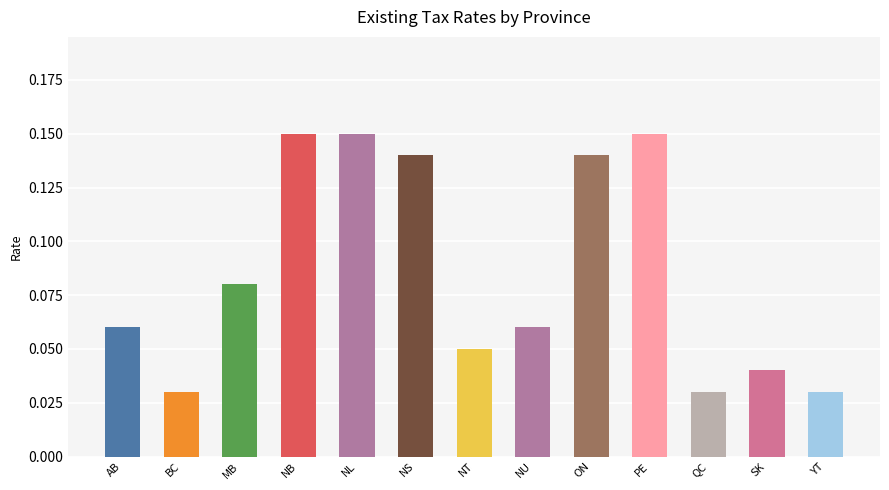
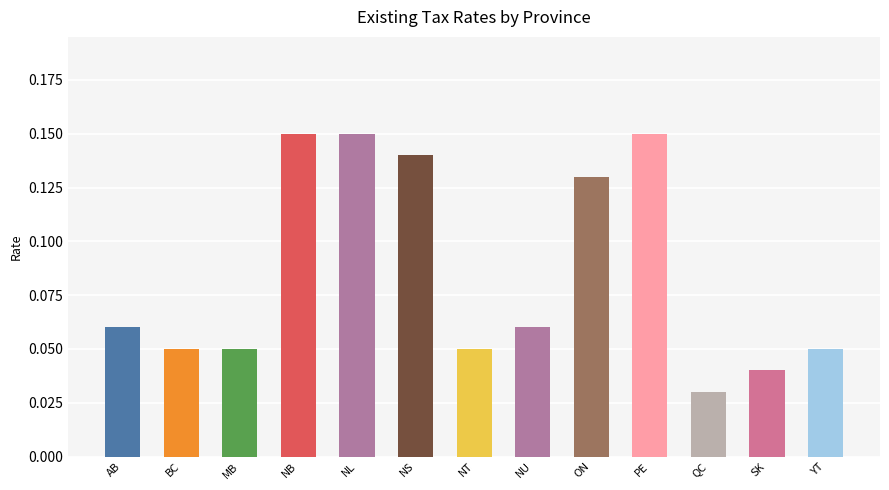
BC: 0.03 -> 0.05
MB: 0.08 -> 0.05
ON: 0.14 -> 0.13
YT: 0.03 -> 0.05
